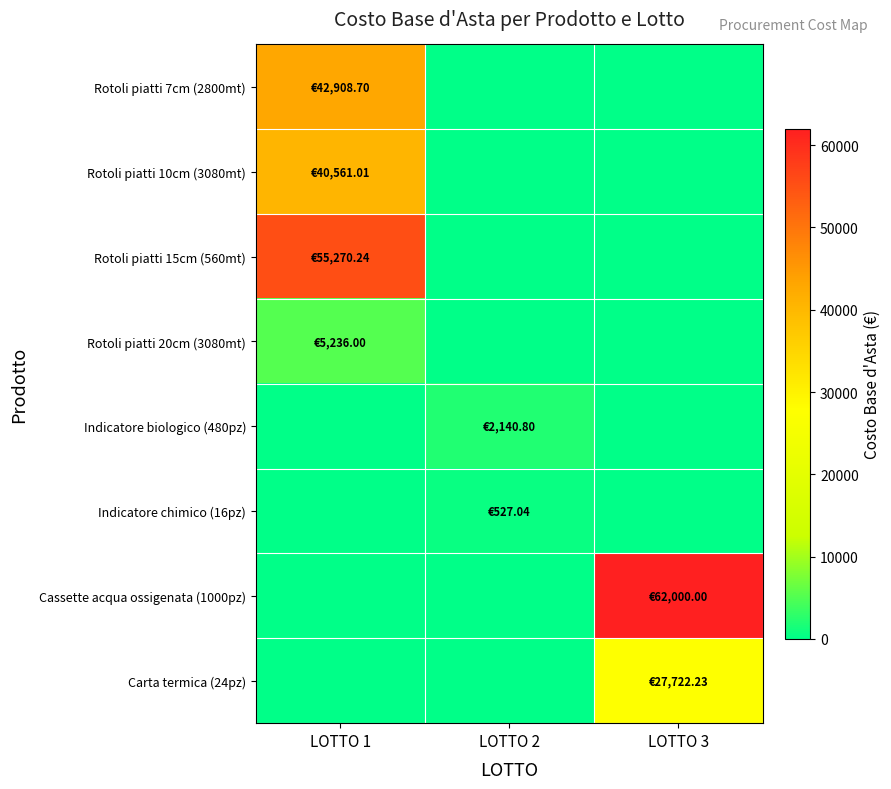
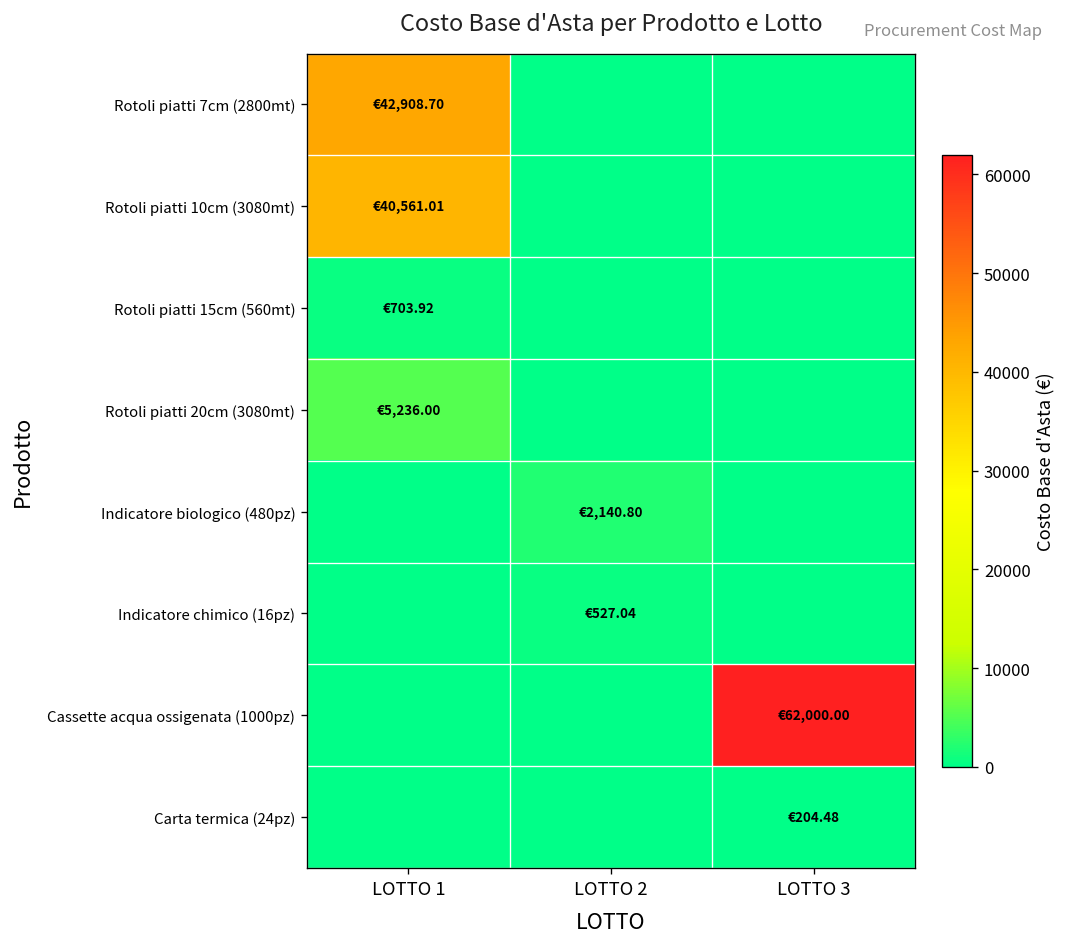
Rotoli piatti 15cm (560mt), LOTTO 1: €55,270.24 -> €703.92
Carta termica (24pz), LOTTO 3: €27,722.23 -> €204.48
